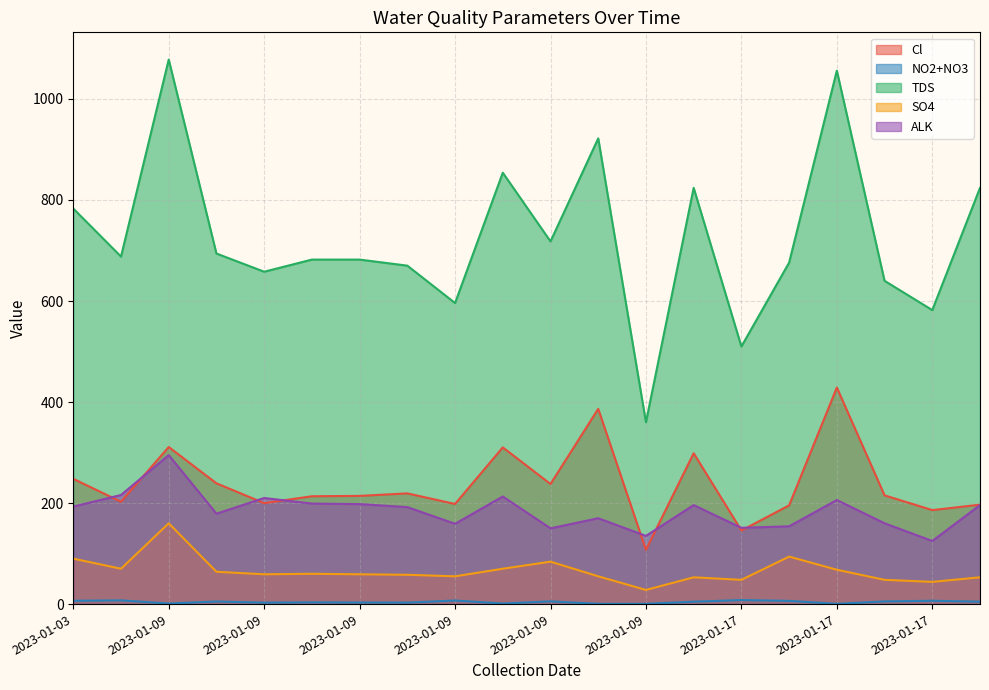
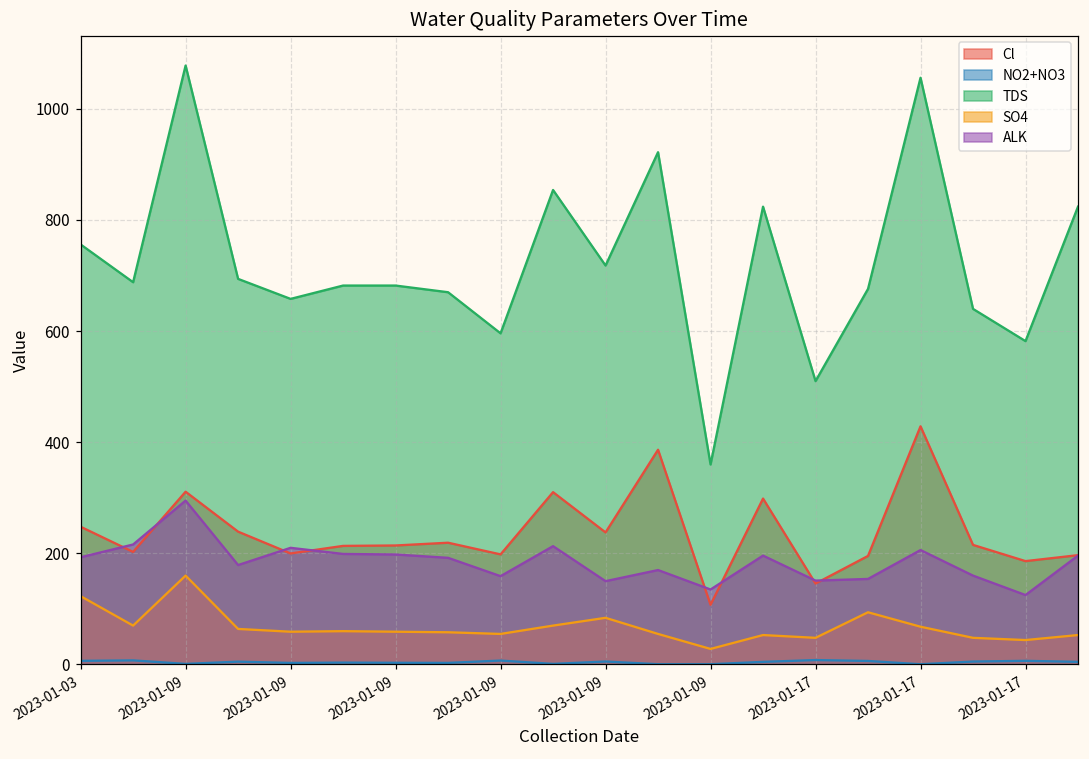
TDS, 2023-01-03: 780 -> 760
SO4, 2023-01-03: 90 -> 120
